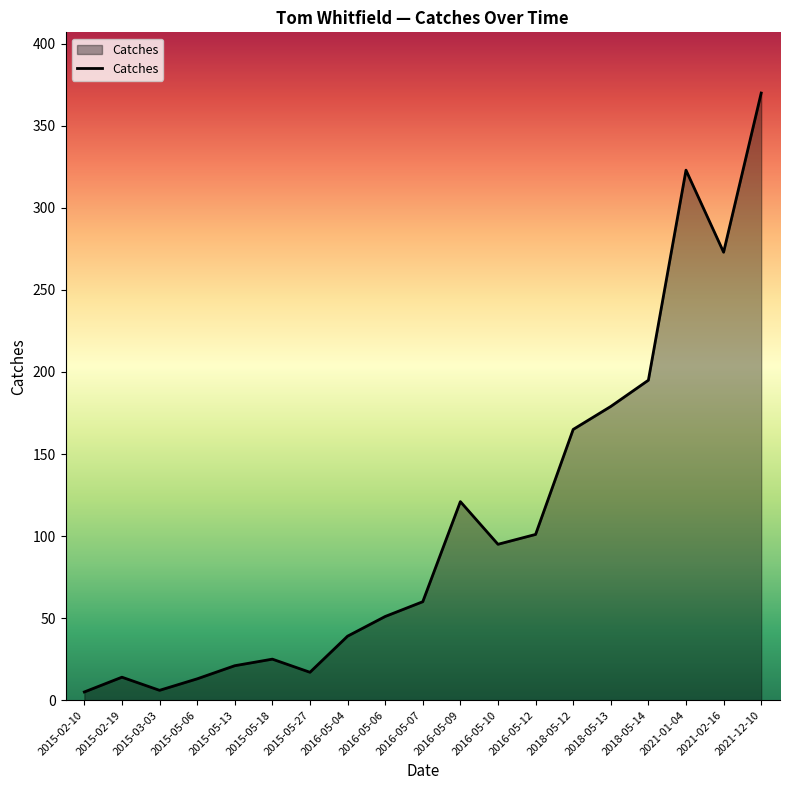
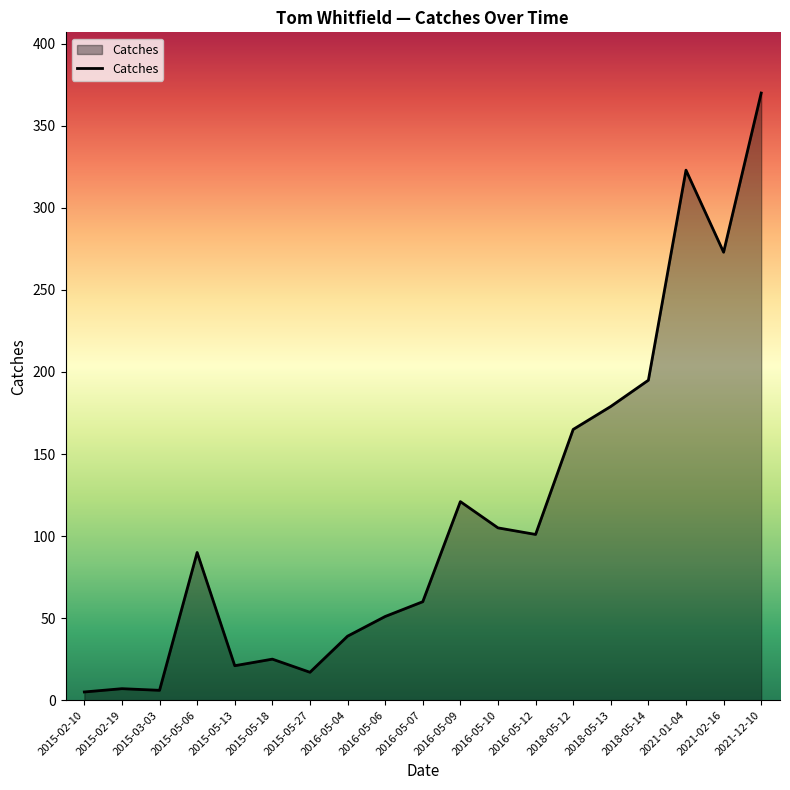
2015-02-19: 14 -> 7
2015-05-06: 13 -> 90
2016-05-10: 95 -> 105
